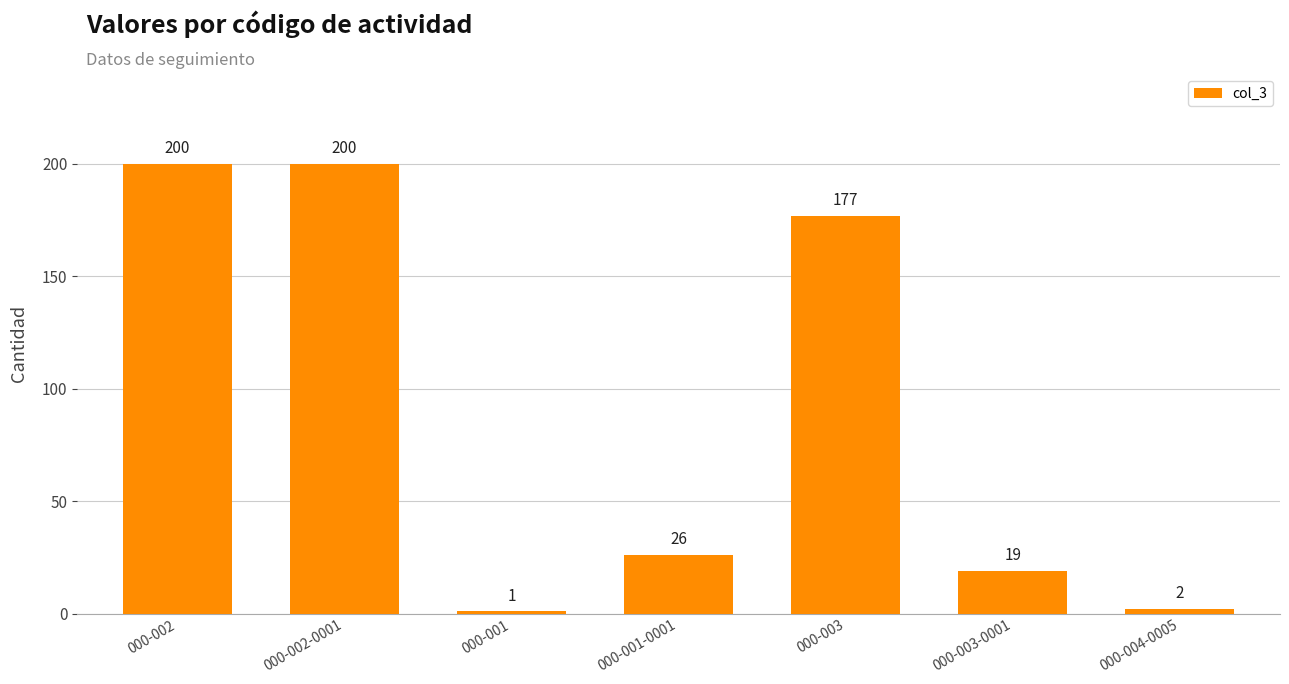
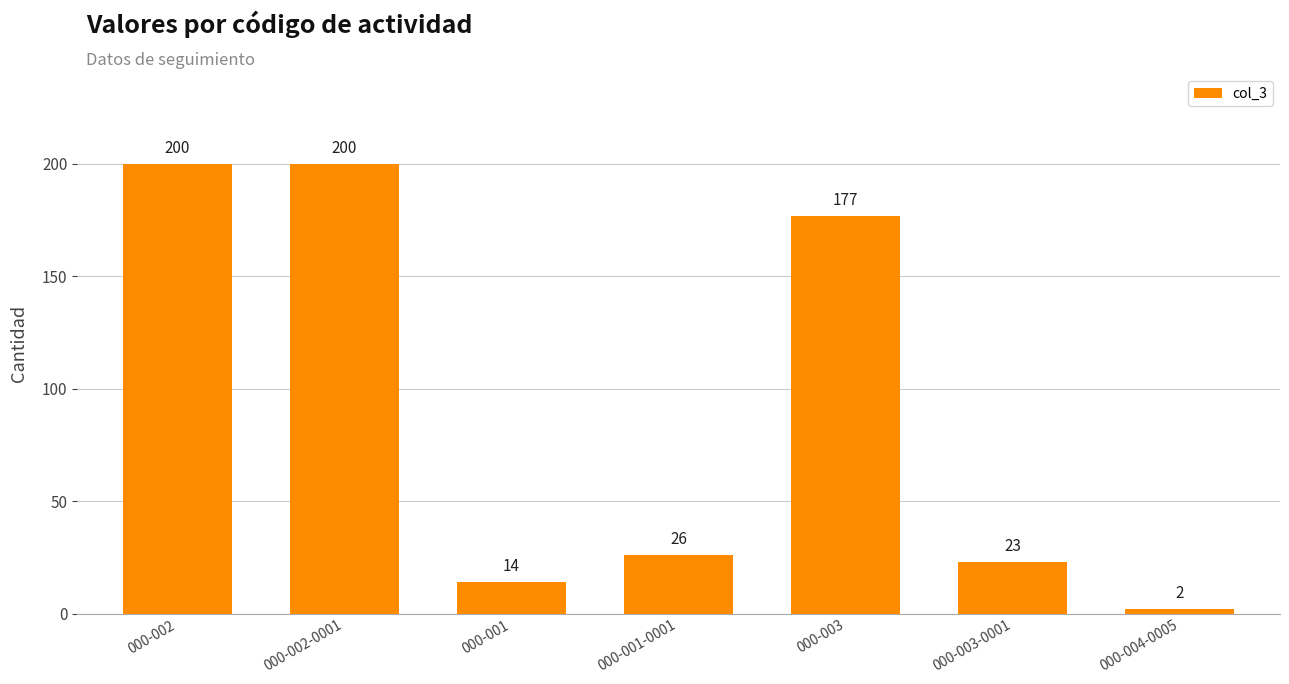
000-001: 1 -> 14
000-003-0001: 19 -> 23
